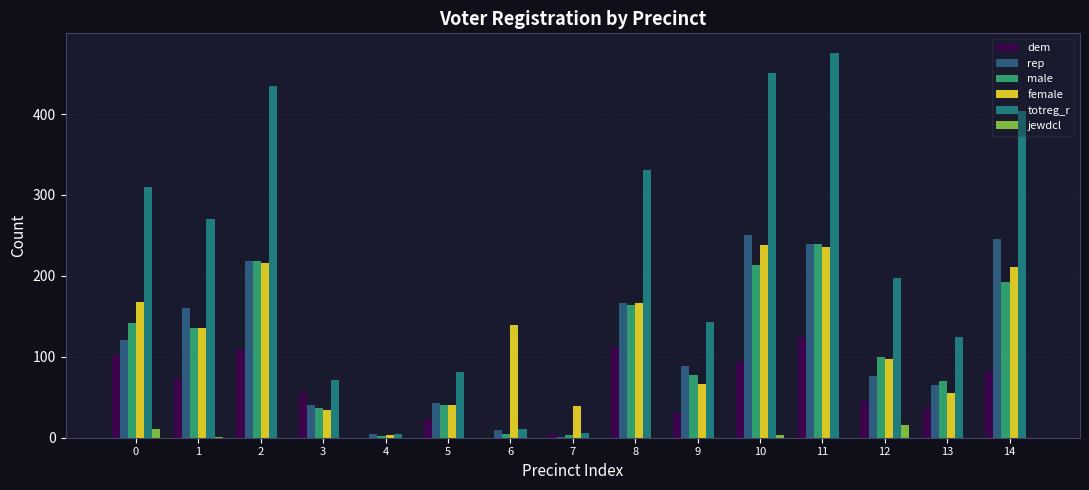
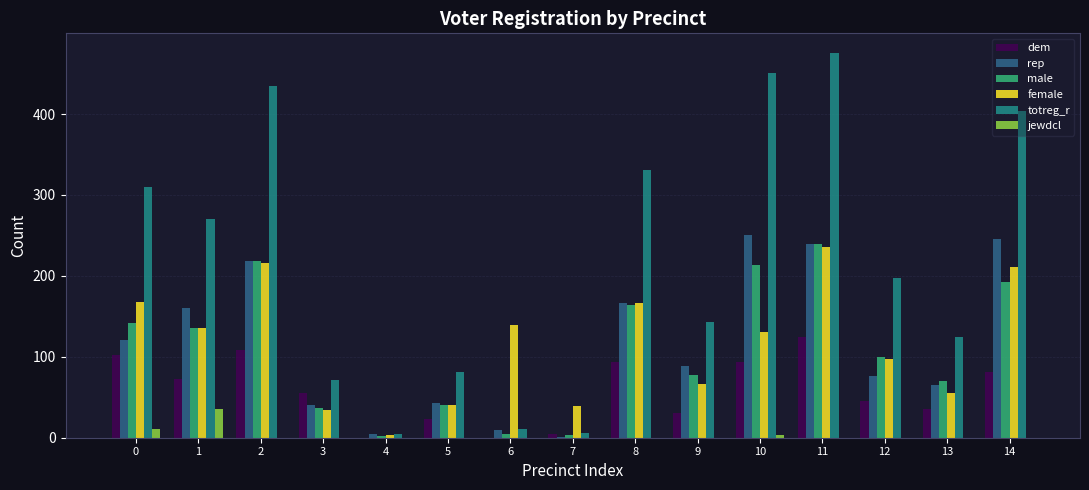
jewdcl, 1: 0 -> 40
dem, 8: 110 -> 90
female, 10: 240 -> 130
jewdcl, 12: 20 -> 0
